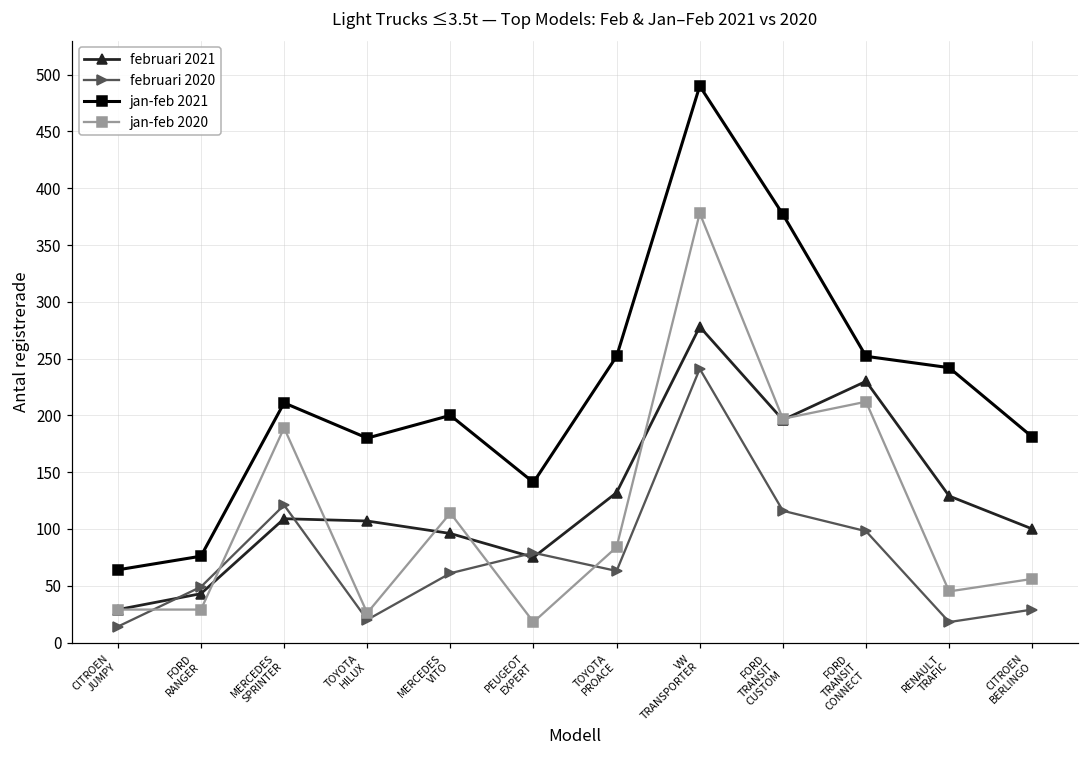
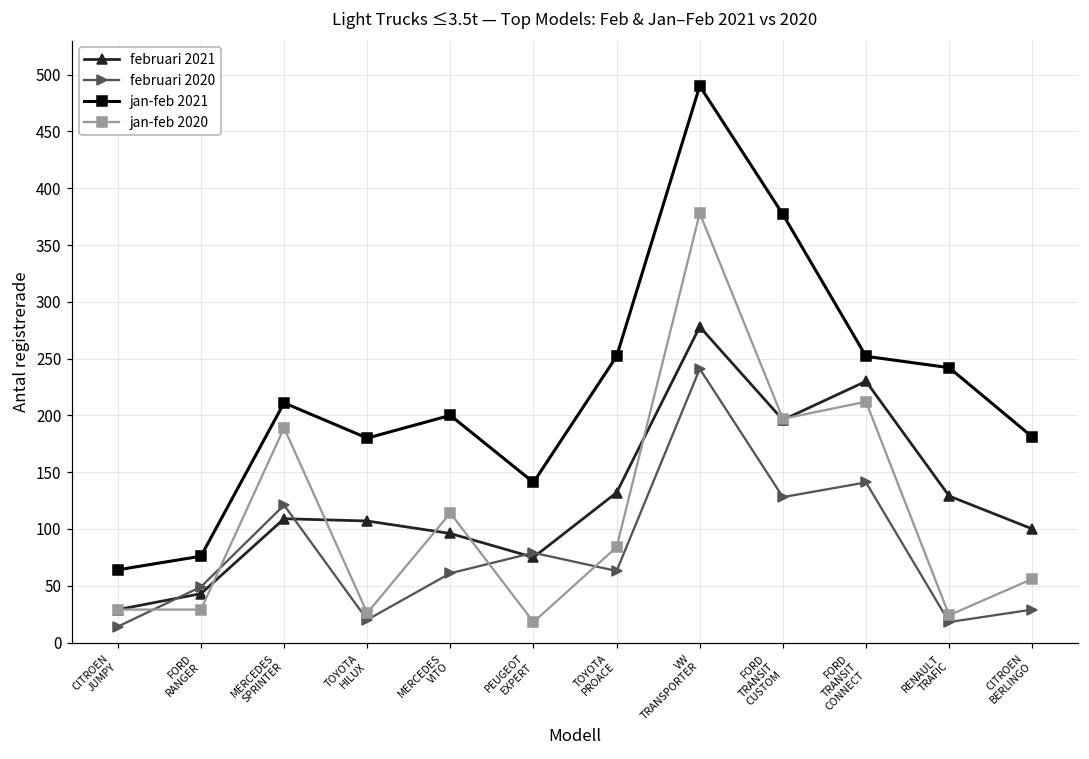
februari 2020, FORD TRANSIT CUSTOM: 116 -> 128
februari 2020, FORD TRANSIT CONNECT: 98 -> 141
jan-feb 2020, RENAULT TRAFIC: 45 -> 24
